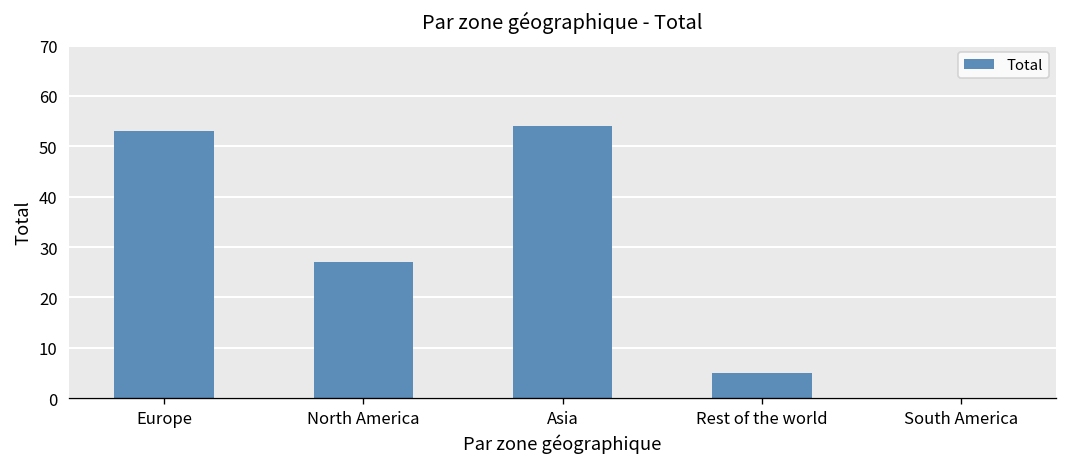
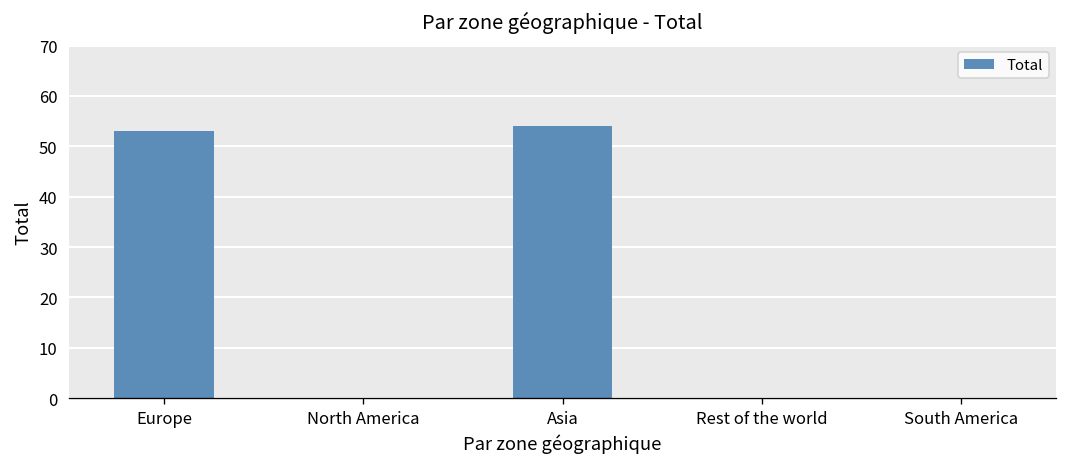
North America: 27 -> 0
Rest of the world: 5 -> 0
